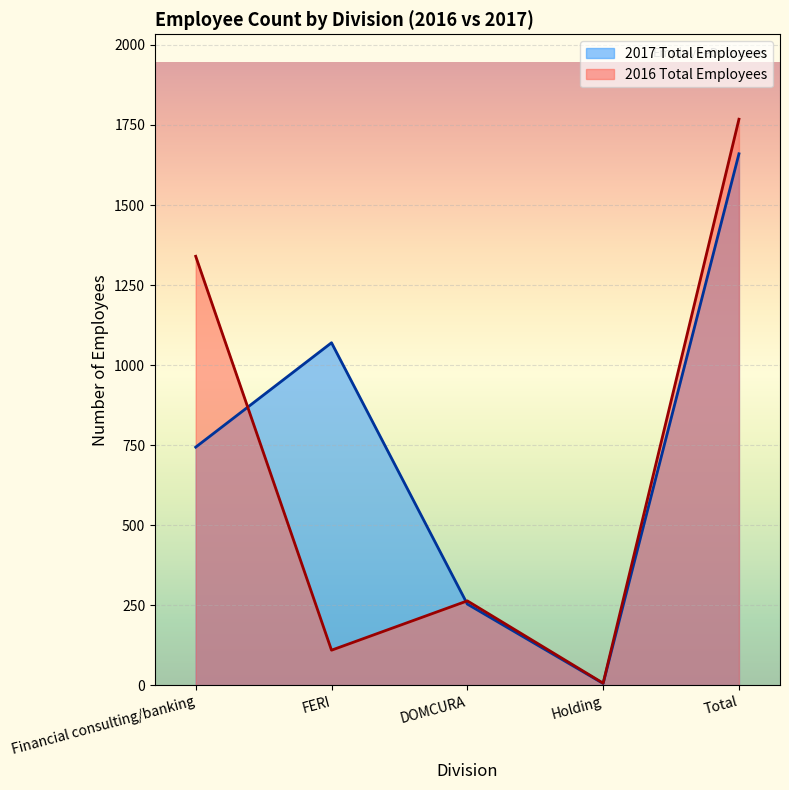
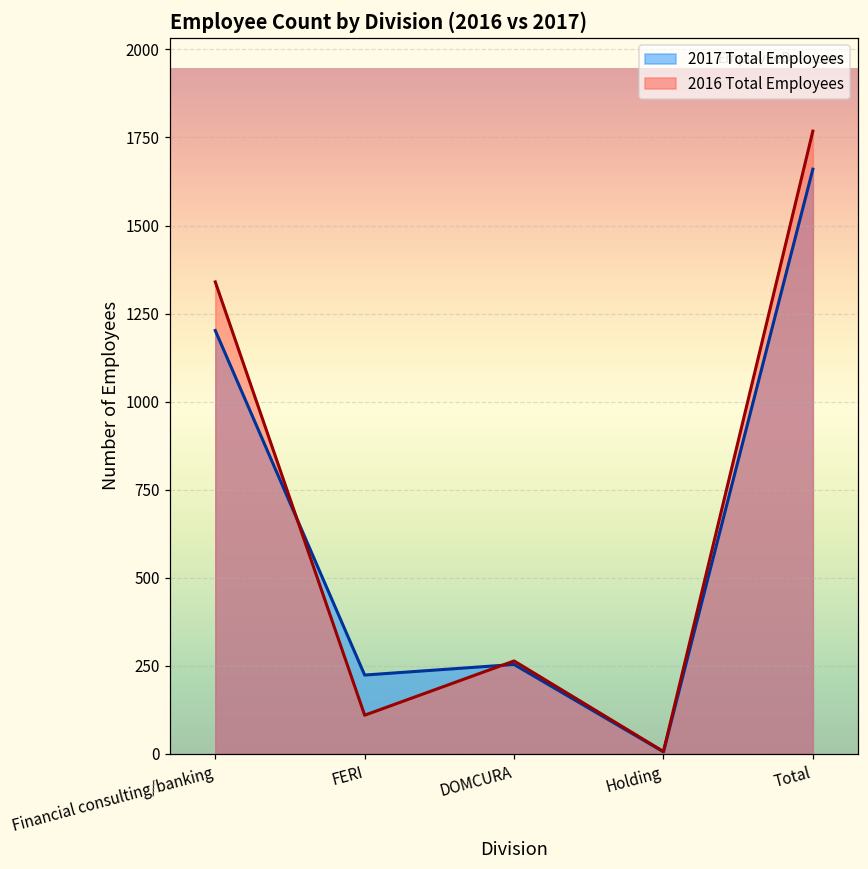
2017 Total Employees, Financial consulting/banking: 740 -> 1200
2017 Total Employees, FERI: 1070 -> 220
